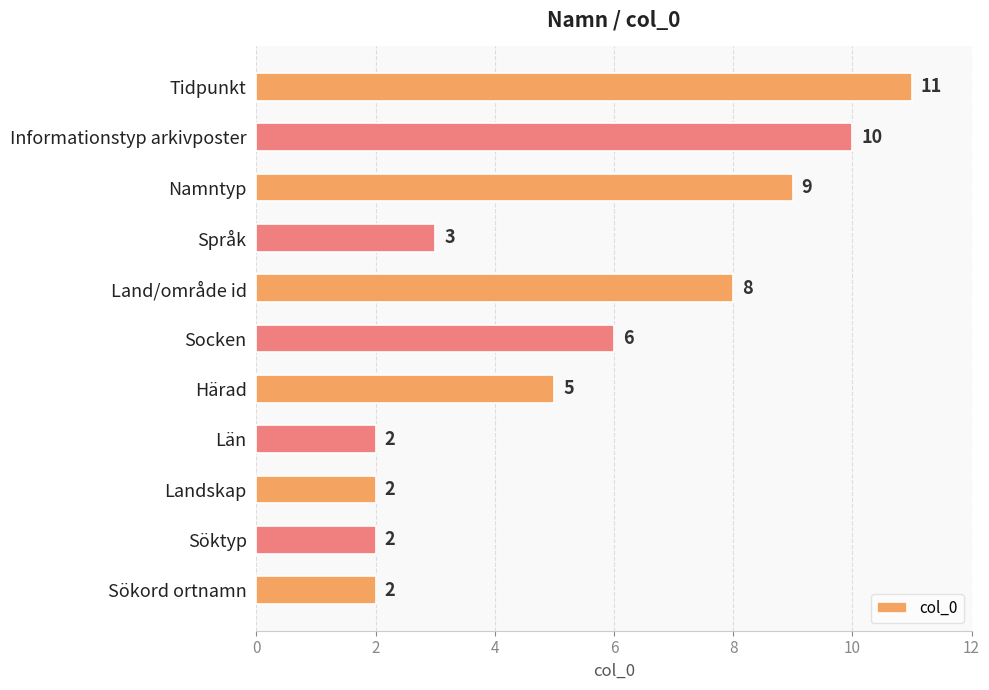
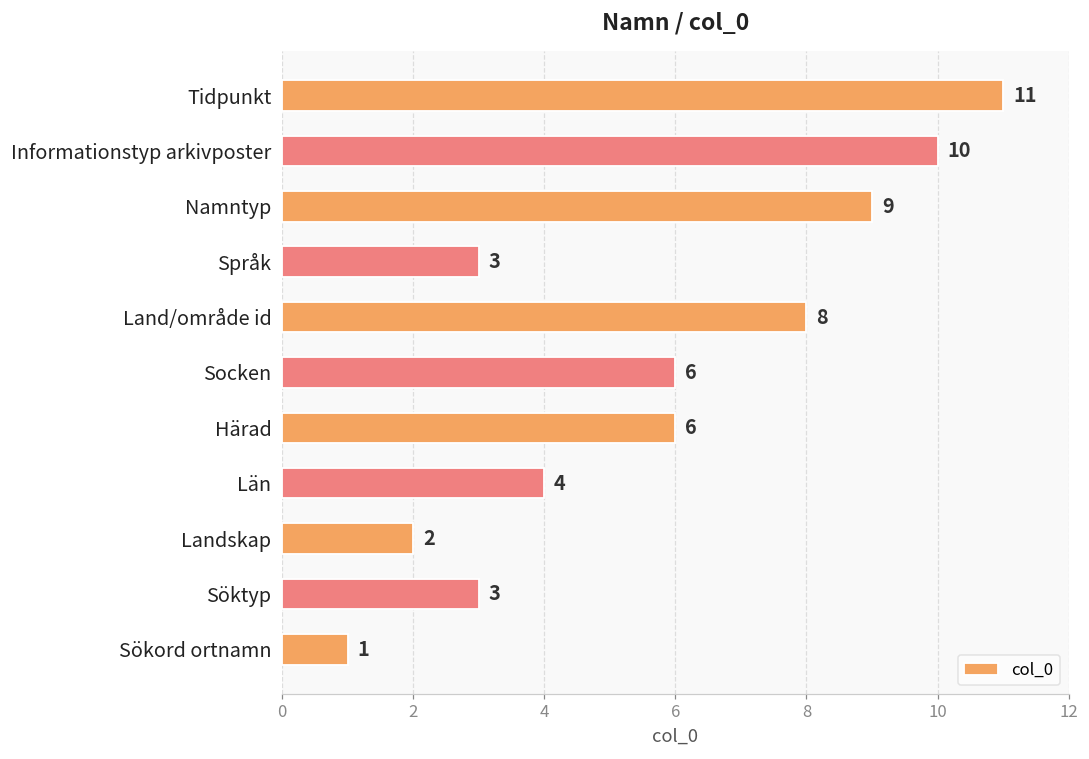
Härad: 5 -> 6
Län: 2 -> 4
Söktyp: 2 -> 3
Sökord ortnamn: 2 -> 1
